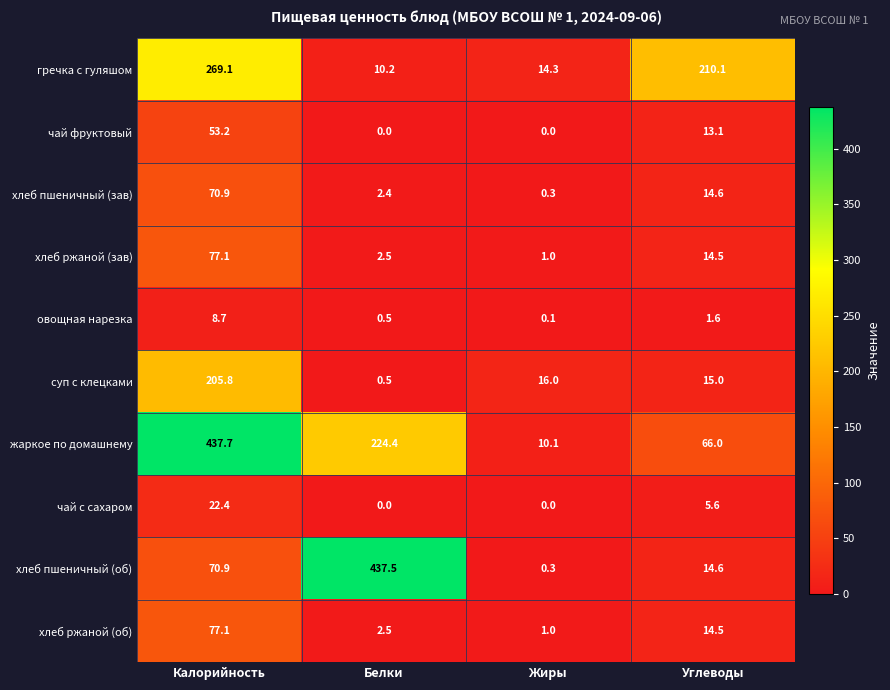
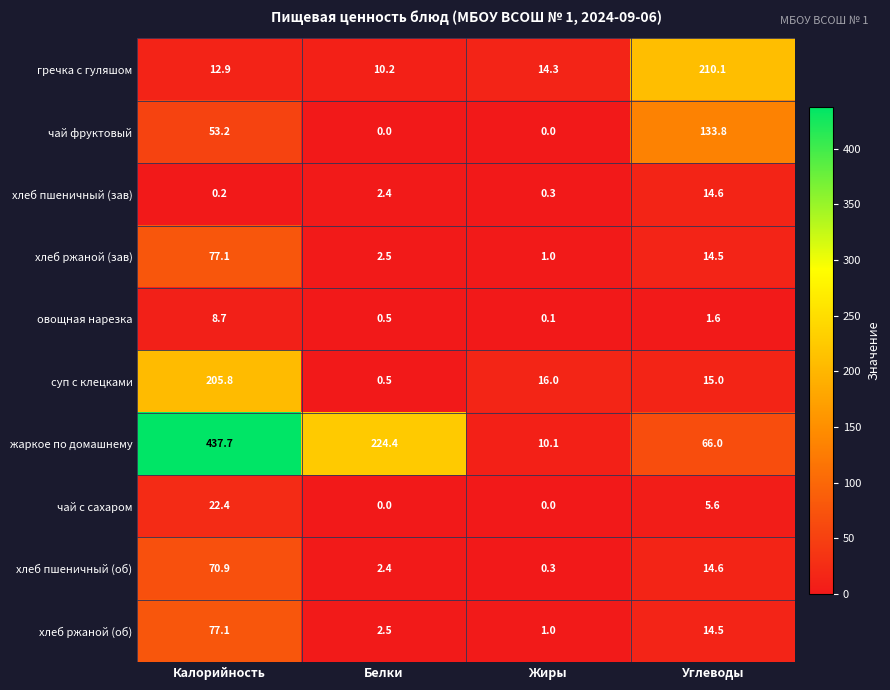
гречка с гуляшом, Калорийность: 269.1 -> 12.9
чай фруктовый, Углеводы: 13.1 -> 133.8
хлеб пшеничный (зав), Калорийность: 70.9 -> 0.2
хлеб пшеничный (об), Белки: 437.5 -> 2.4
